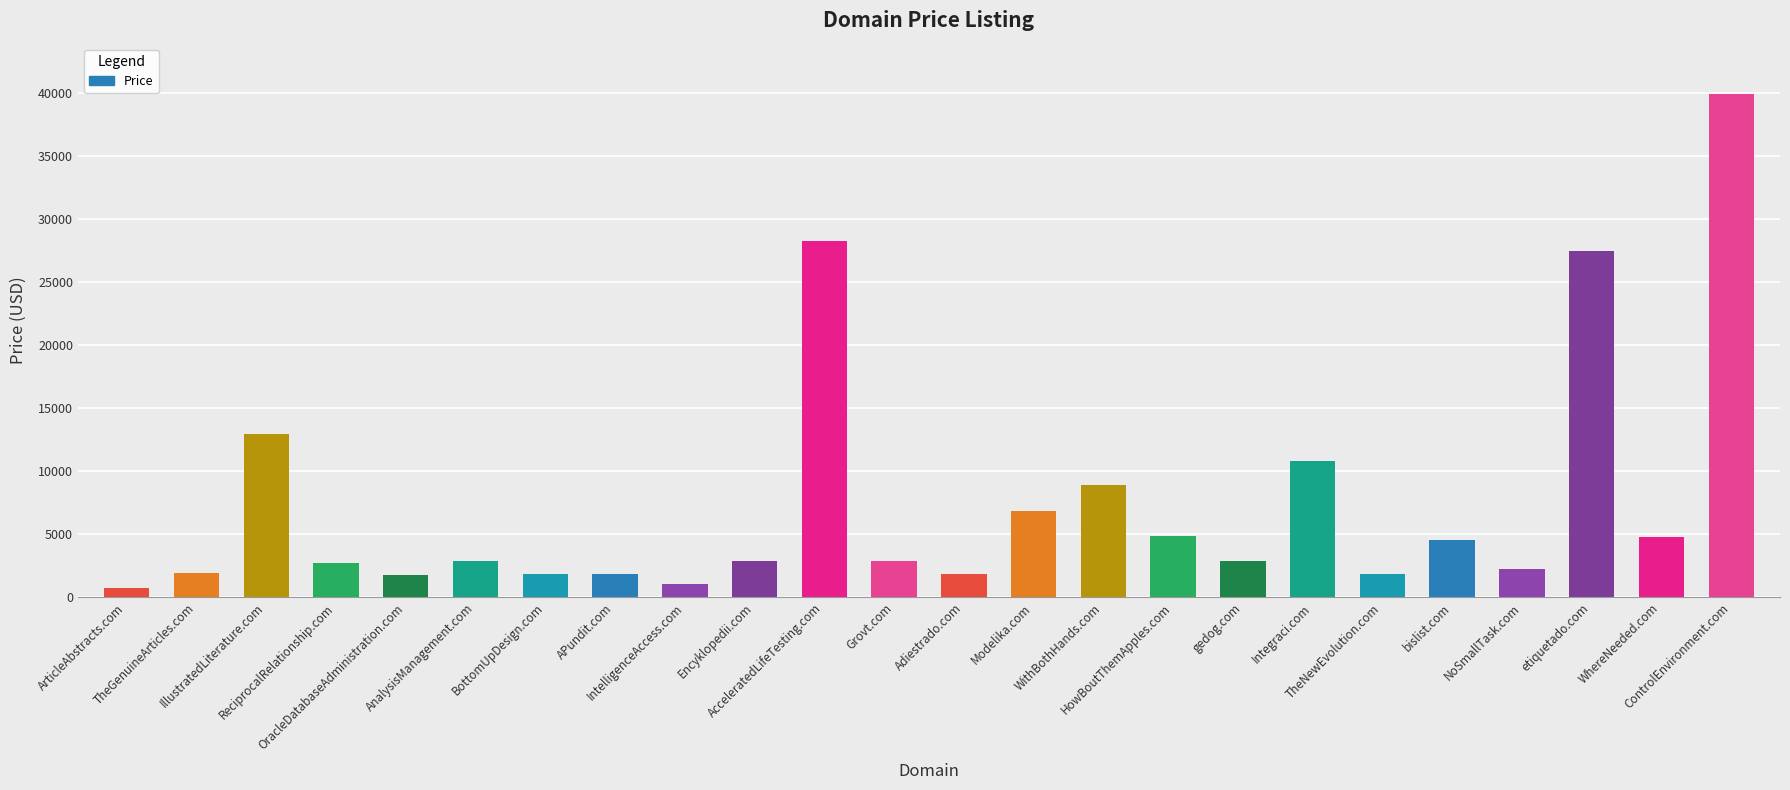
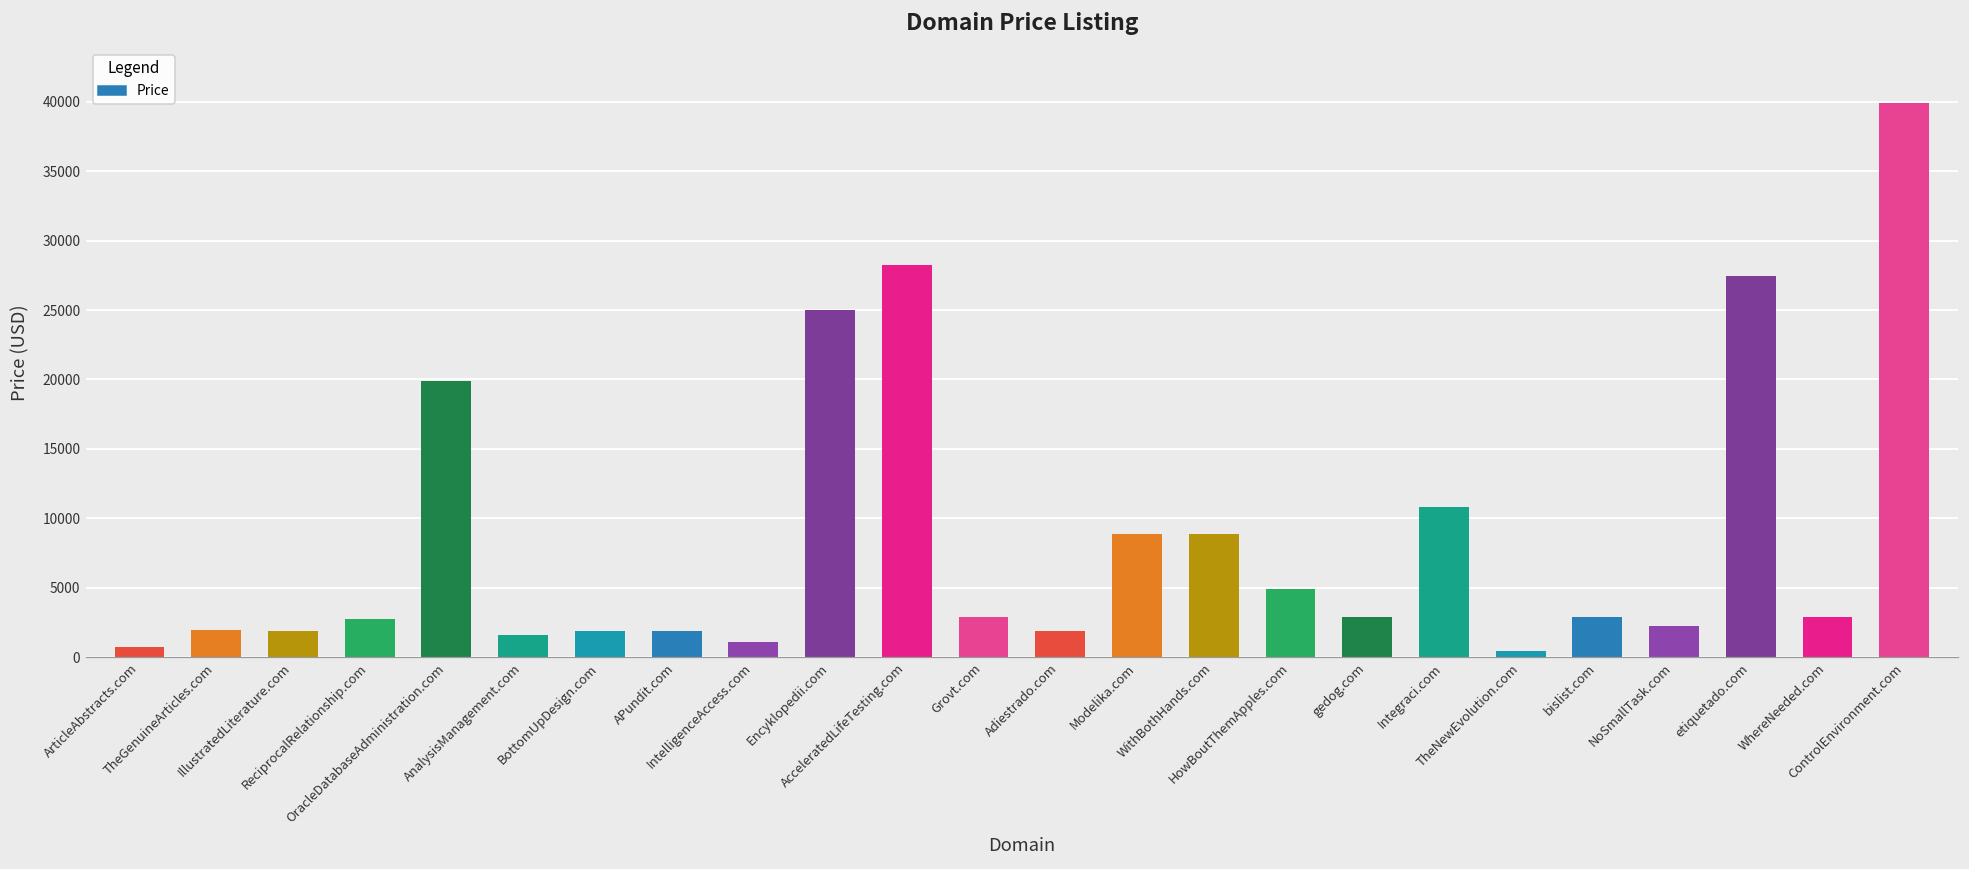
IllustratedLiterature.com: 12900 -> 1900
OracleDatabaseAdministration.com: 1800 -> 19900
AnalysisManagement.com: 2900 -> 1600
Encyklopedii.com: 2900 -> 25000
Modelika.com: 6800 -> 8900
TheNewEvolution.com: 1900 -> 400
bislist.com: 4500 -> 2900
WhereNeeded.com: 4800 -> 2900
